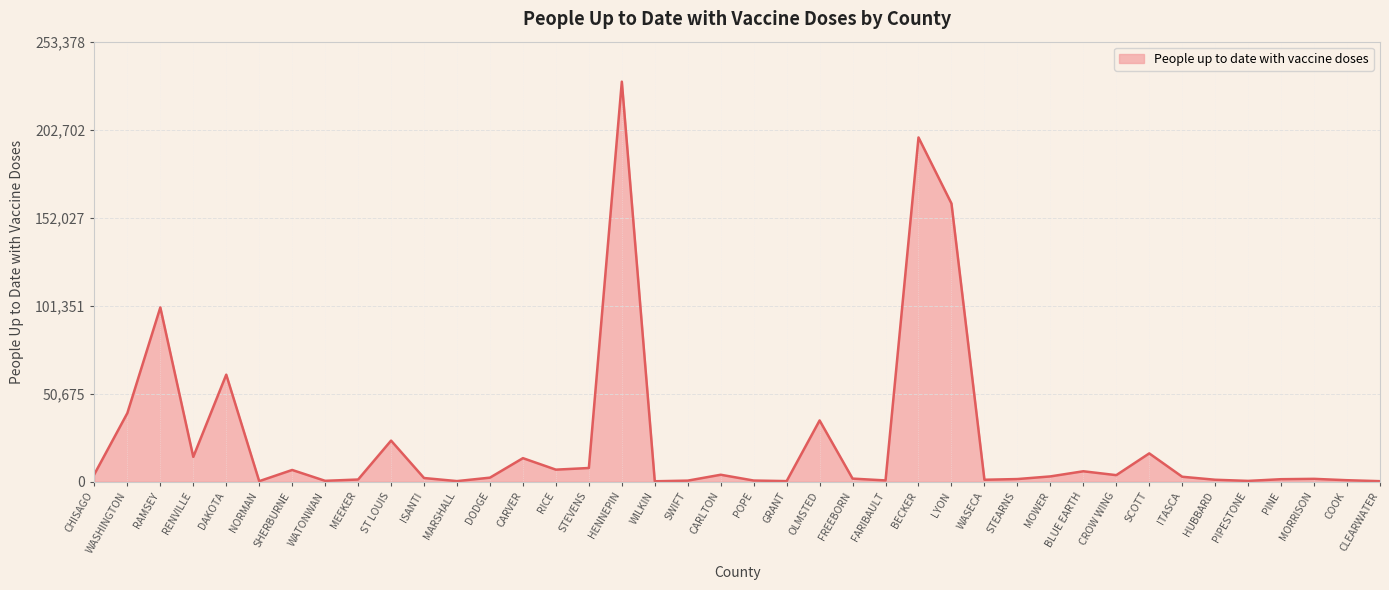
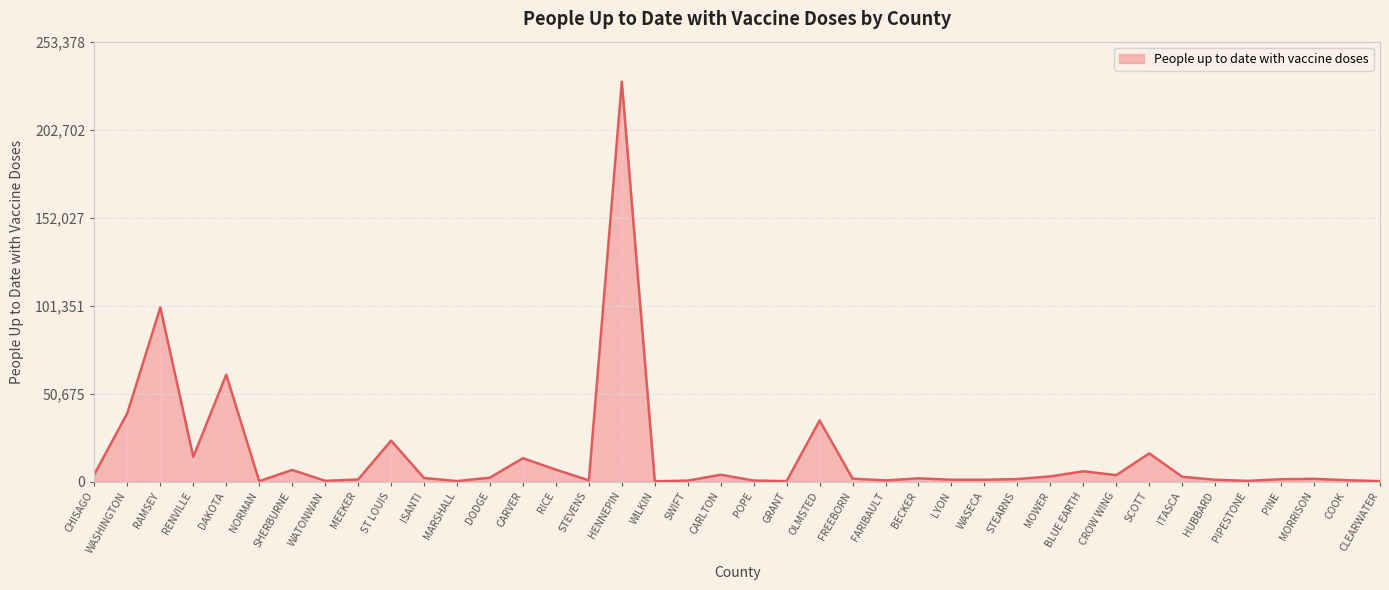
STEVENS: 8,000 -> 1,000
BECKER: 198,000 -> 2,000
LYON: 160,000 -> 1,000
